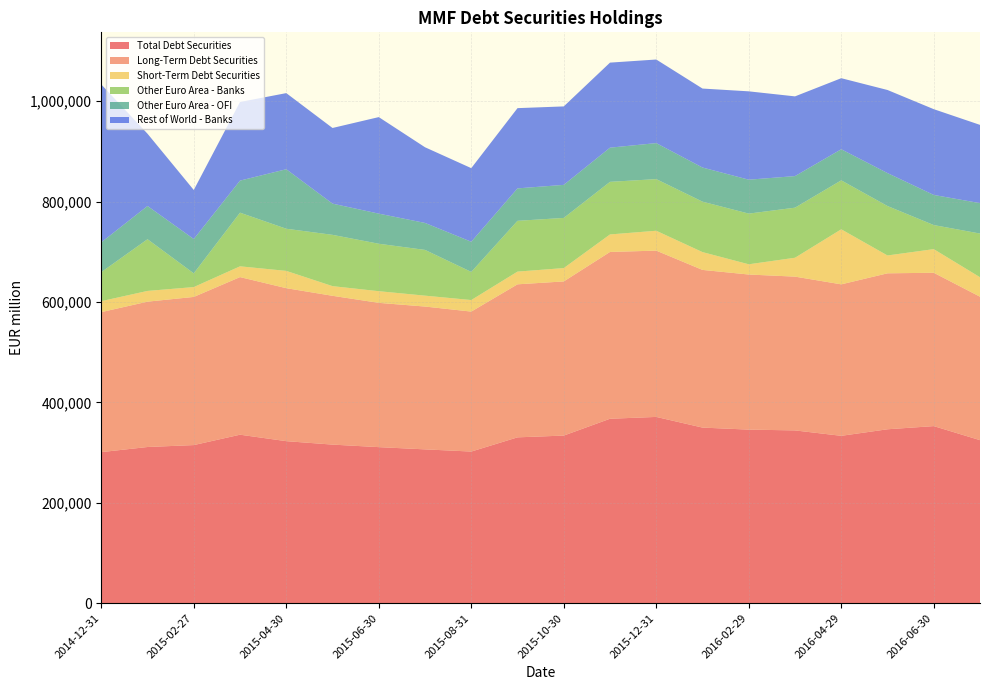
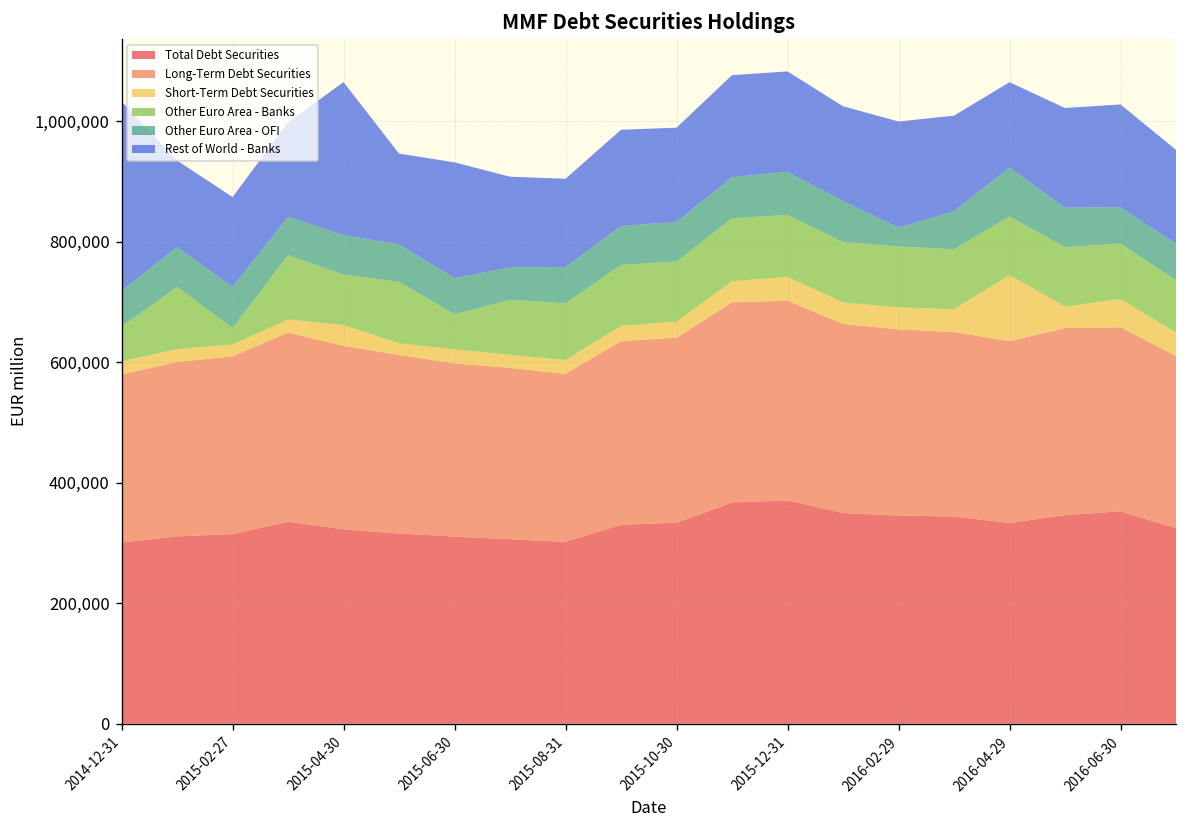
Rest of World - Banks, 2015-02-27: 100,000 -> 150,000
Other Euro Area - OFI, 2015-04-30: 120,000 -> 70,000
Rest of World - Banks, 2015-04-30: 150,000 -> 250,000
Other Euro Area - Banks, 2015-06-30: 90,000 -> 60,000
Other Euro Area - Banks, 2015-08-31: 60,000 -> 90,000
Short-Term Debt Securities, 2016-02-29: 20,000 -> 40,000
Other Euro Area - OFI, 2016-02-29: 70,000 -> 30,000
Other Euro Area - OFI, 2016-04-29: 60,000 -> 80,000
Other Euro Area - Banks, 2016-06-30: 50,000 -> 90,000
